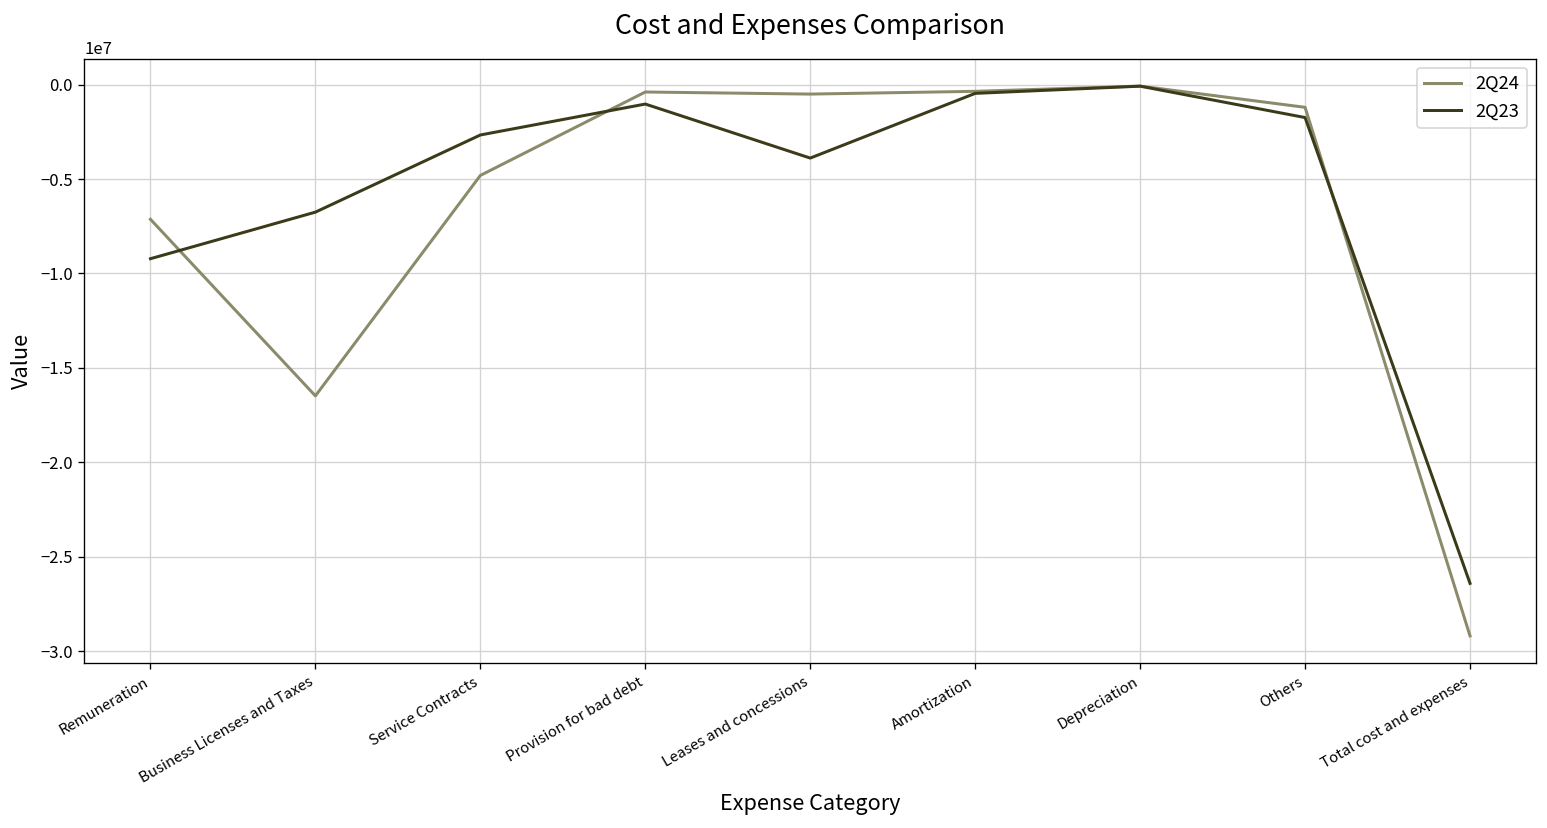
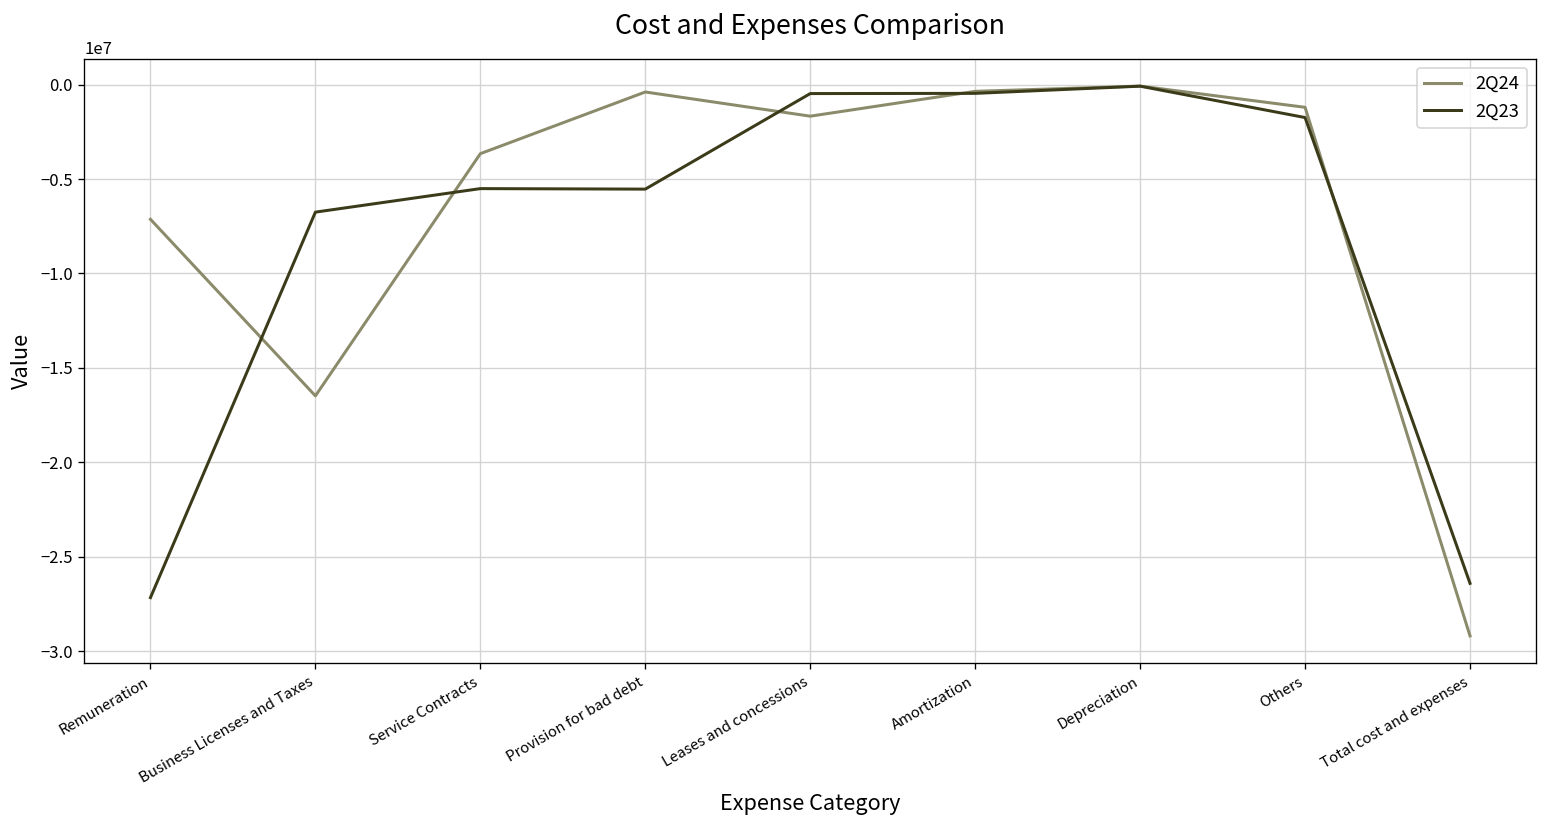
2Q23, Remuneration: -9200000 -> -27200000
2Q24, Service Contracts: -4800000 -> -3700000
2Q23, Service Contracts: -2700000 -> -5500000
2Q23, Provision for bad debt: -1000000 -> -5500000
2Q24, Leases and concessions: -500000 -> -1700000
2Q23, Leases and concessions: -3900000 -> -500000
